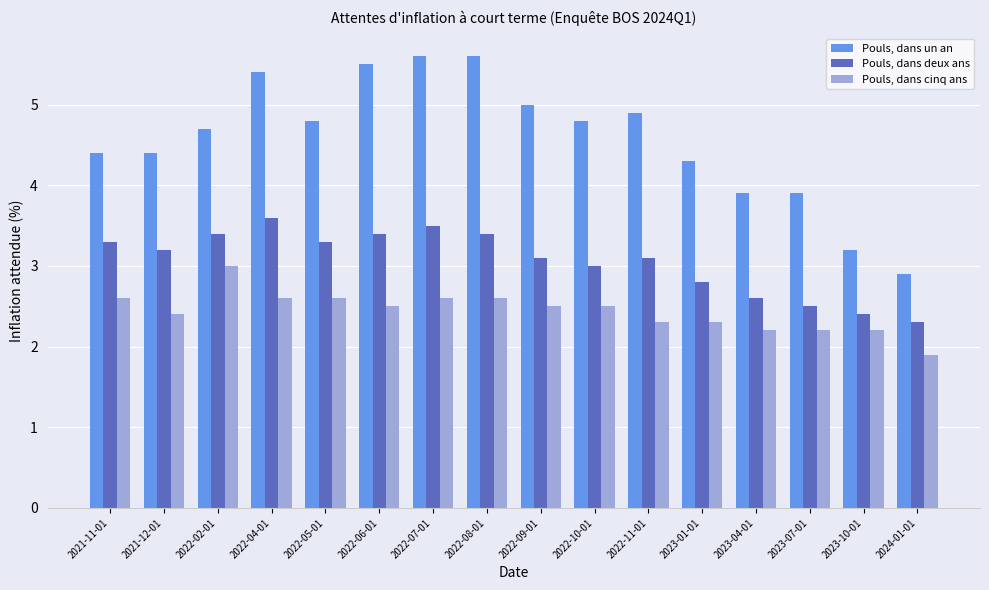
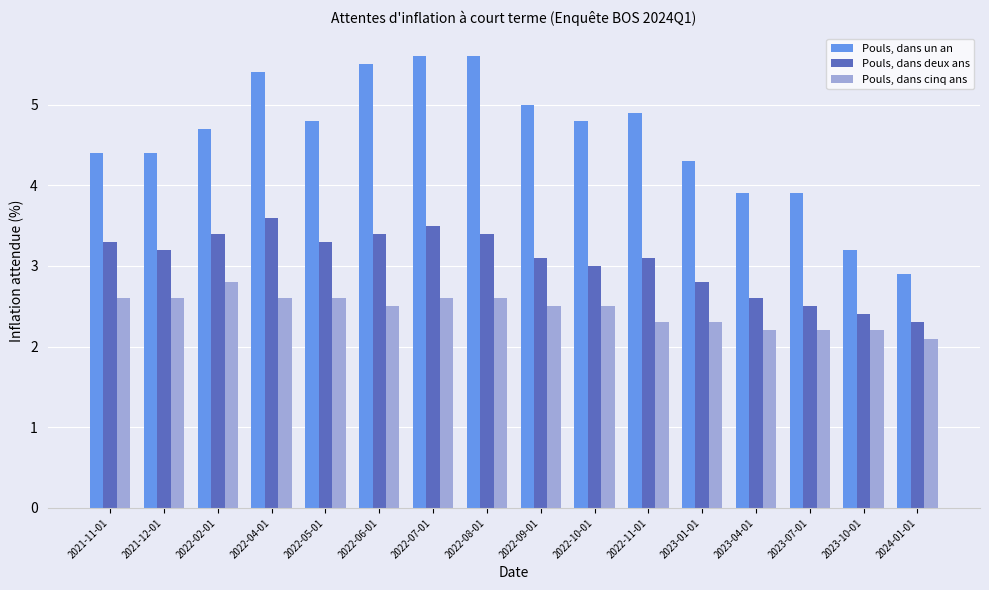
Pouls, dans cinq ans, 2021-12-01: 2.4 -> 2.6
Pouls, dans cinq ans, 2022-02-01: 3.0 -> 2.8
Pouls, dans cinq ans, 2024-01-01: 1.9 -> 2.1
